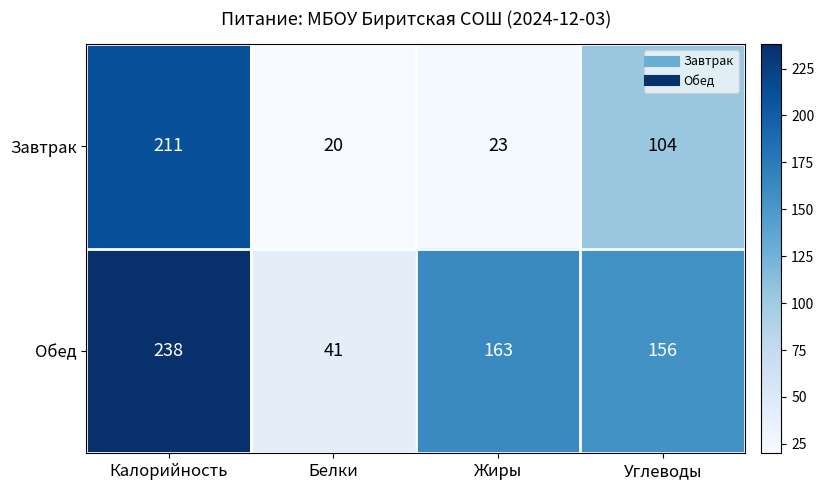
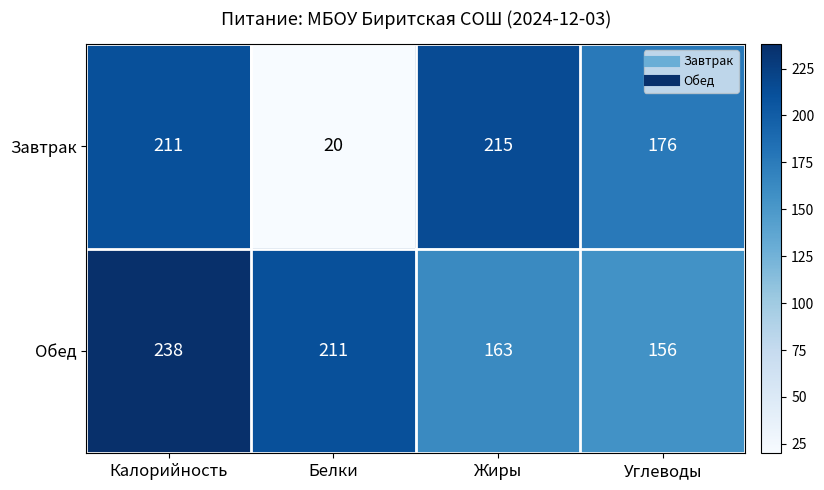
Завтрак, Жиры: 23 -> 215
Завтрак, Углеводы: 104 -> 176
Обед, Белки: 41 -> 211
